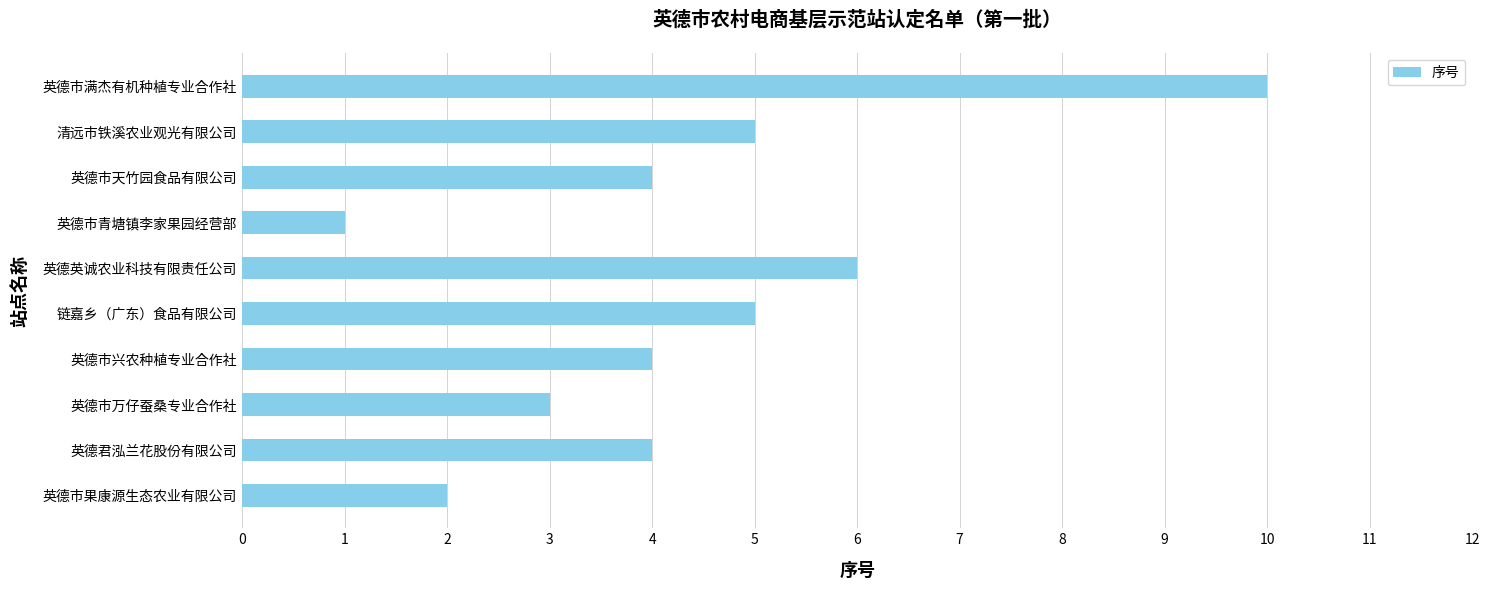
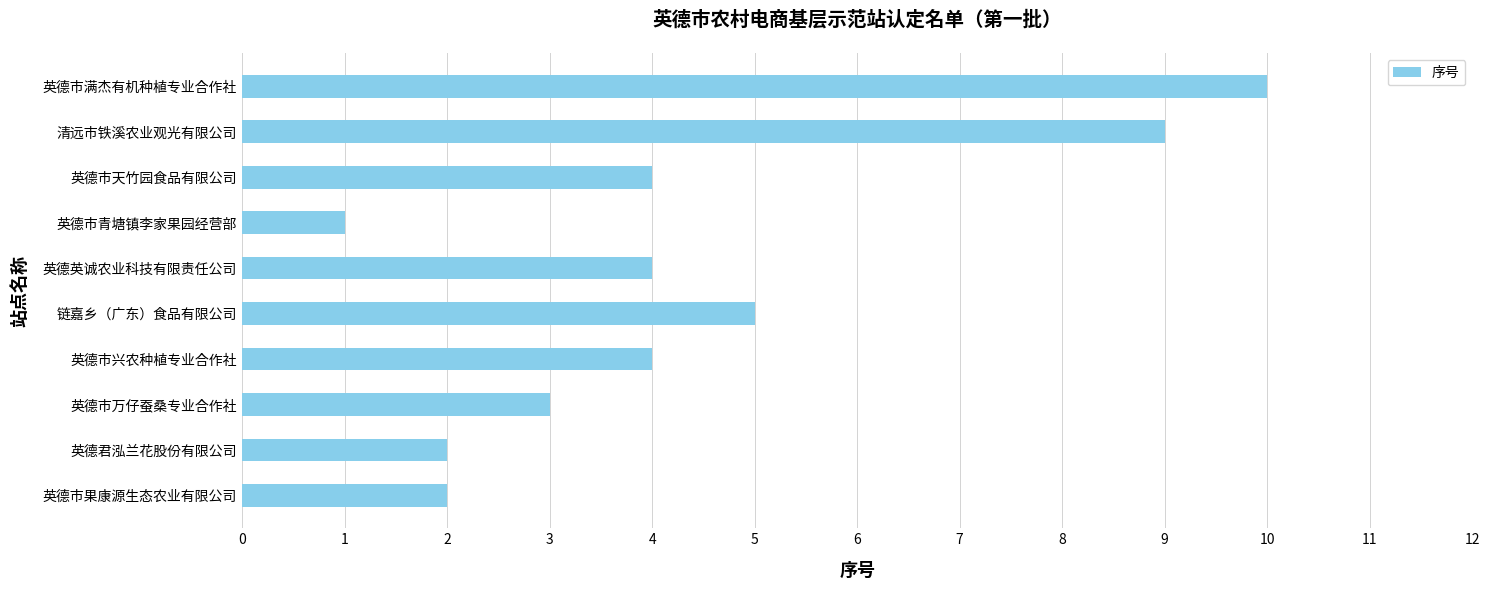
清远市铁溪农业观光有限公司: 5 -> 9
英德英诚农业科技有限责任公司: 6 -> 4
英德君泓兰花股份有限公司: 4 -> 2
